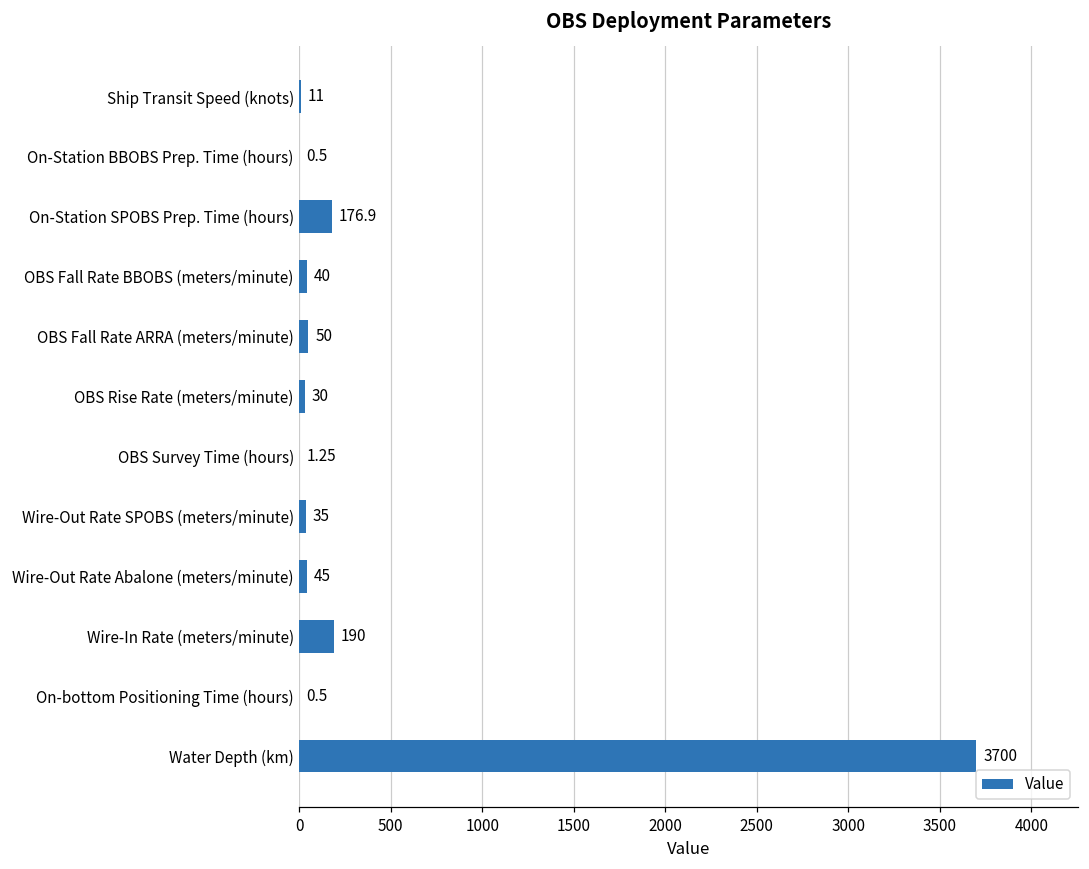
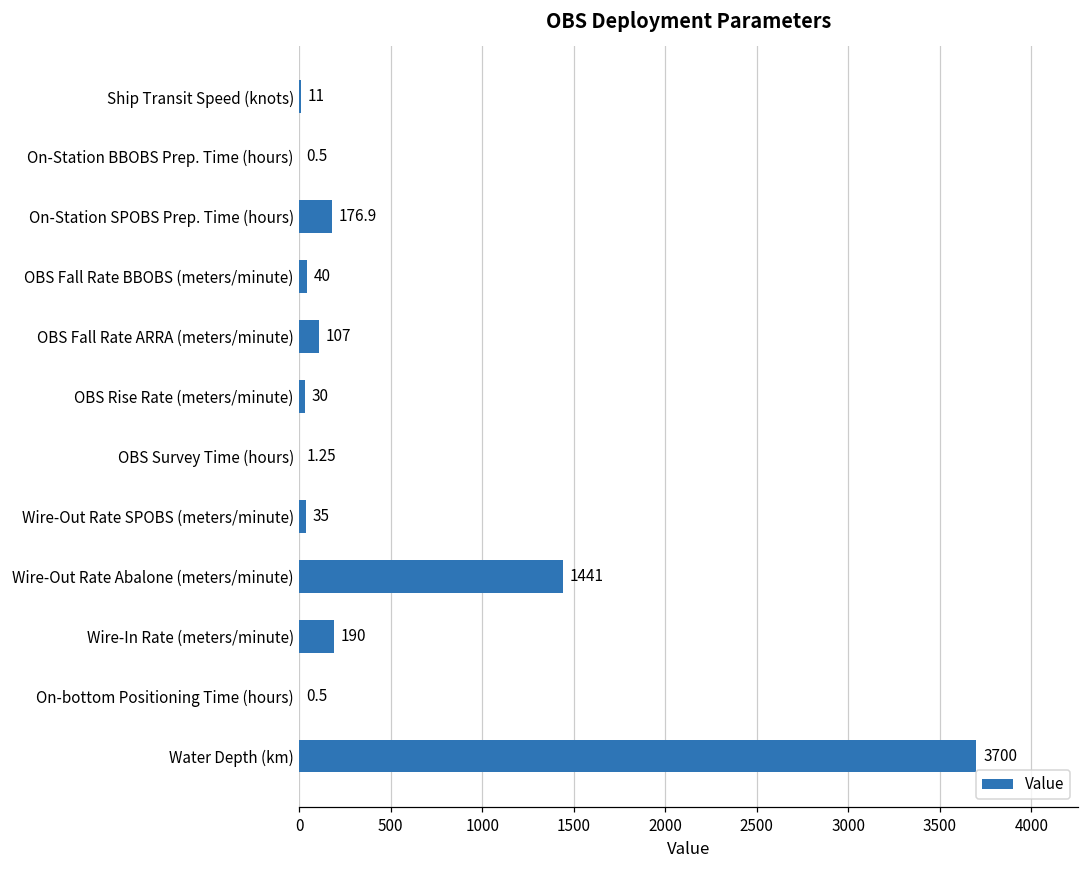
OBS Fall Rate ARRA (meters/minute): 50 -> 107
Wire-Out Rate Abalone (meters/minute): 45 -> 1441
